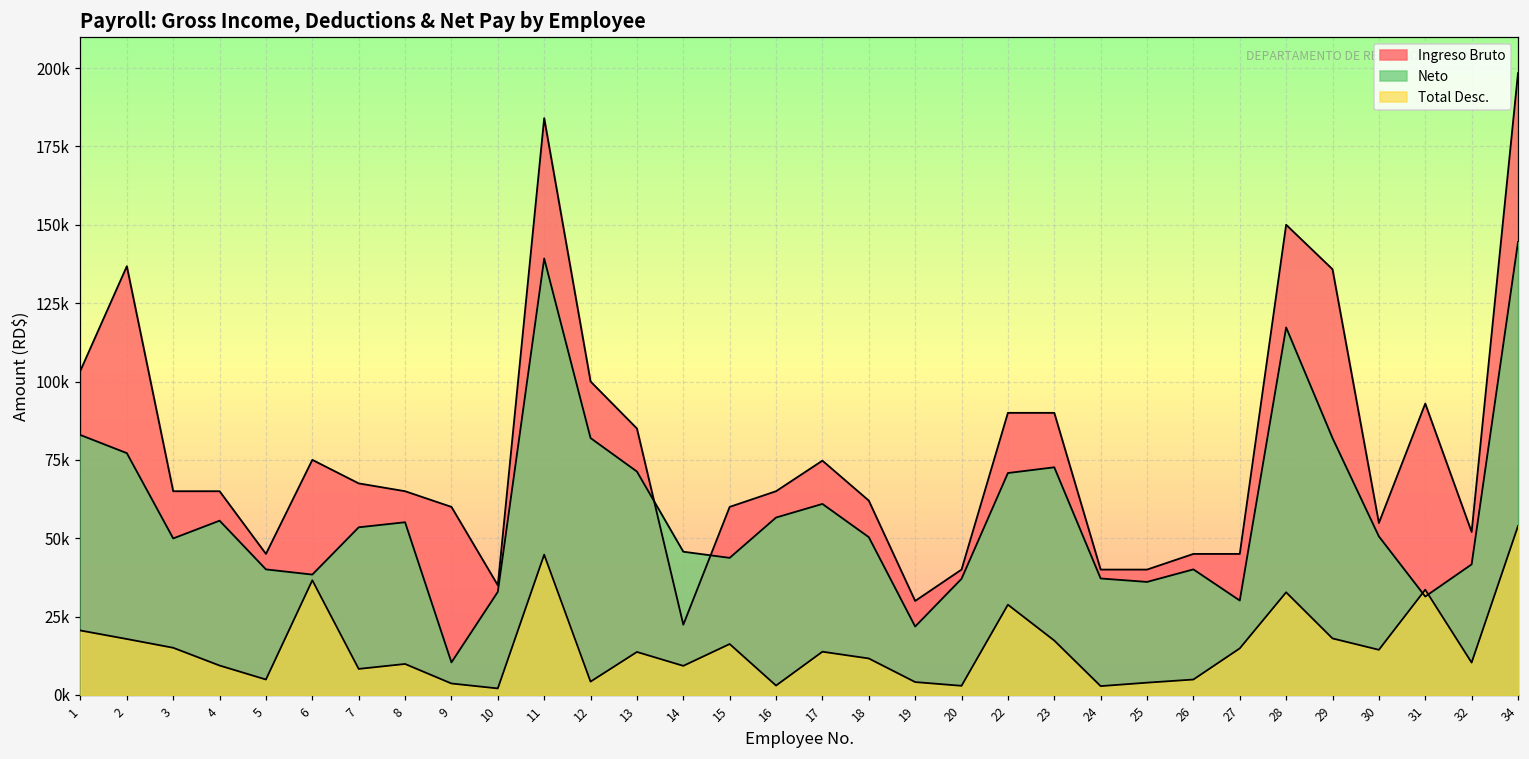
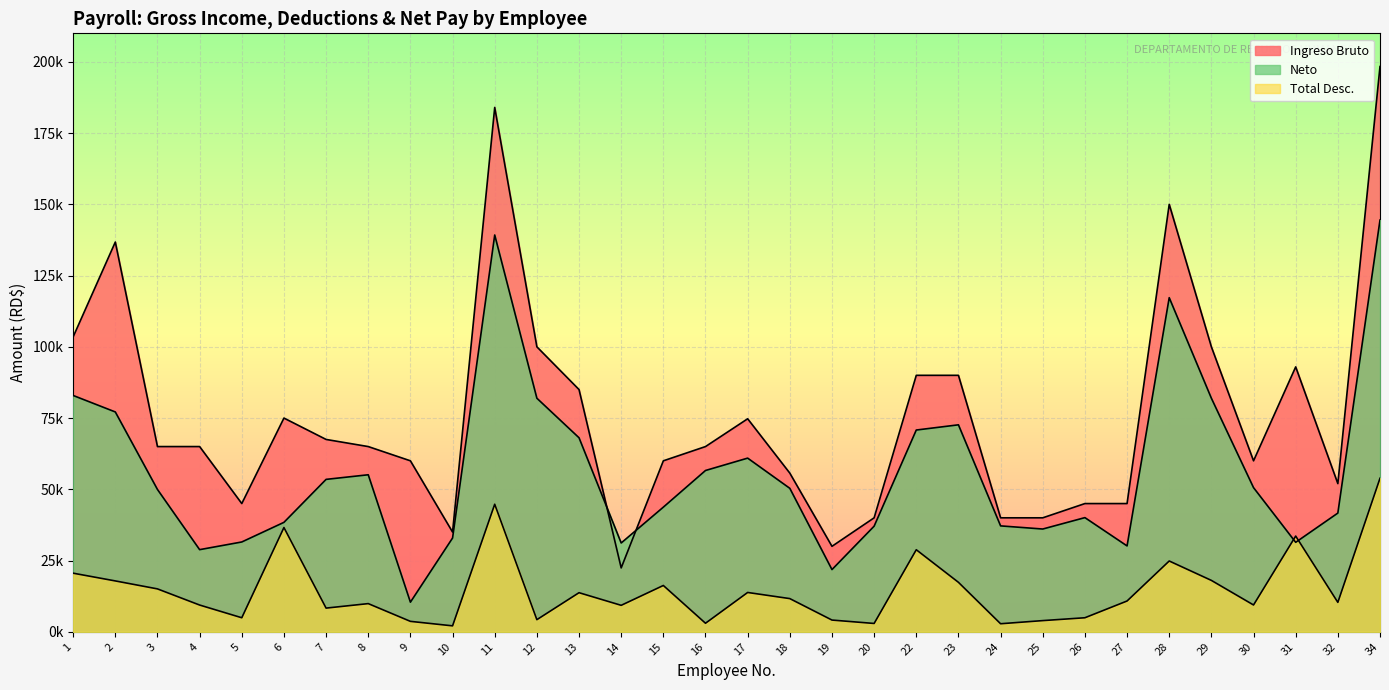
Neto, 4: 56000 -> 29000
Neto, 5: 40000 -> 32000
Neto, 13: 71000 -> 68000
Neto, 14: 46000 -> 31000
Ingreso Bruto, 18: 62000 -> 56000
Total Desc., 27: 15000 -> 11000
Total Desc., 28: 33000 -> 25000
Ingreso Bruto, 29: 136000 -> 100000
Ingreso Bruto, 30: 55000 -> 60000
Total Desc., 30: 14000 -> 9000
